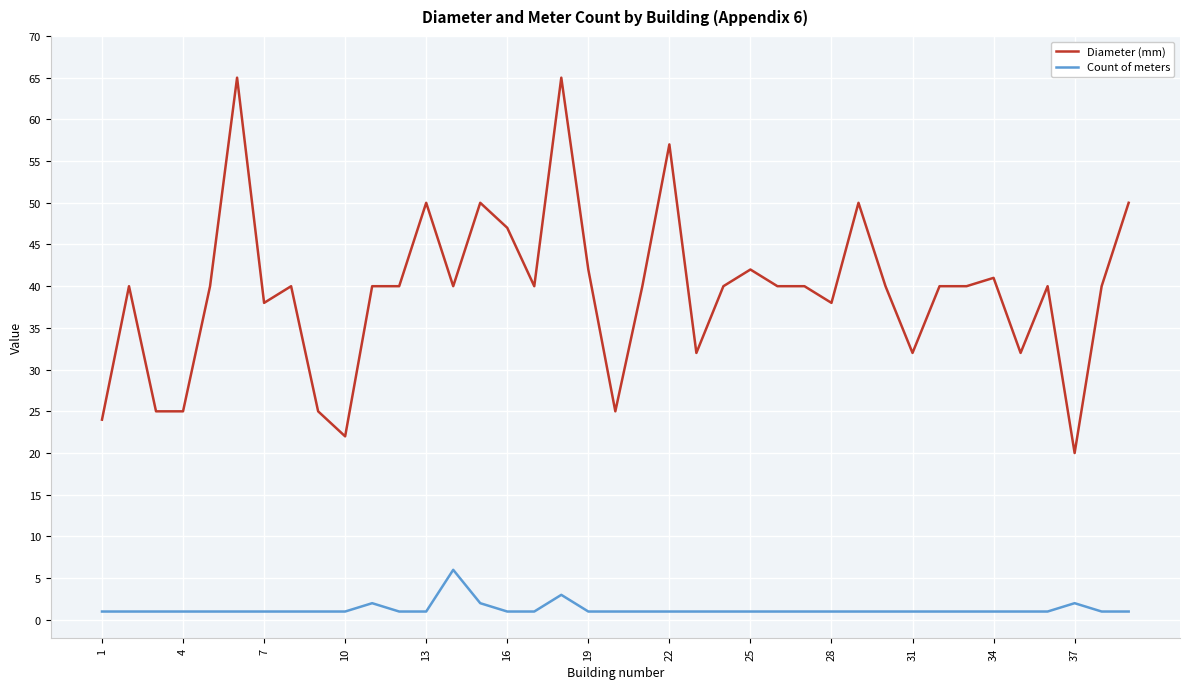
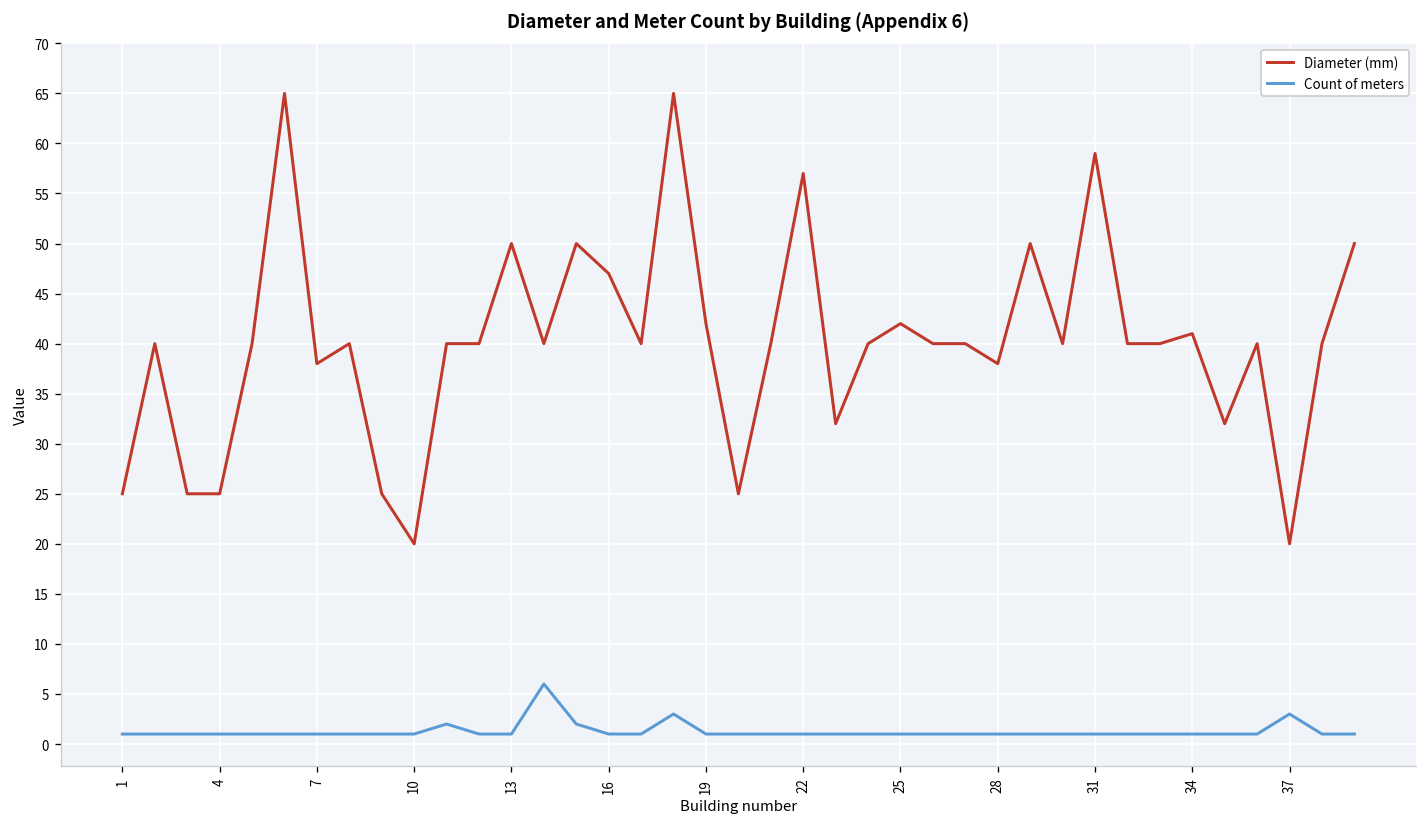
Diameter (mm), 1: 24 -> 25
Diameter (mm), 10: 22 -> 20
Diameter (mm), 31: 32 -> 59
Count of meters, 37: 2 -> 3
